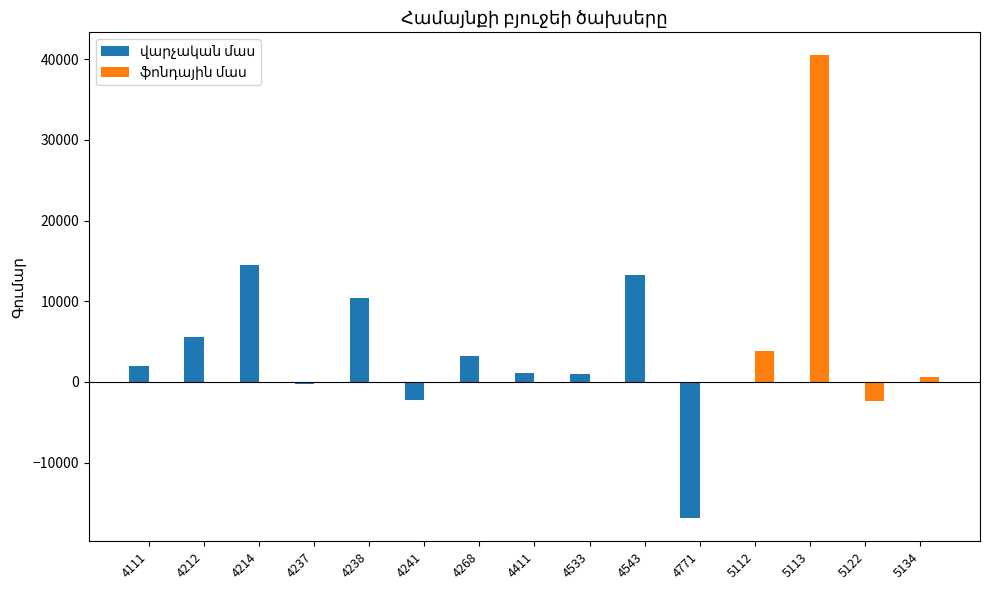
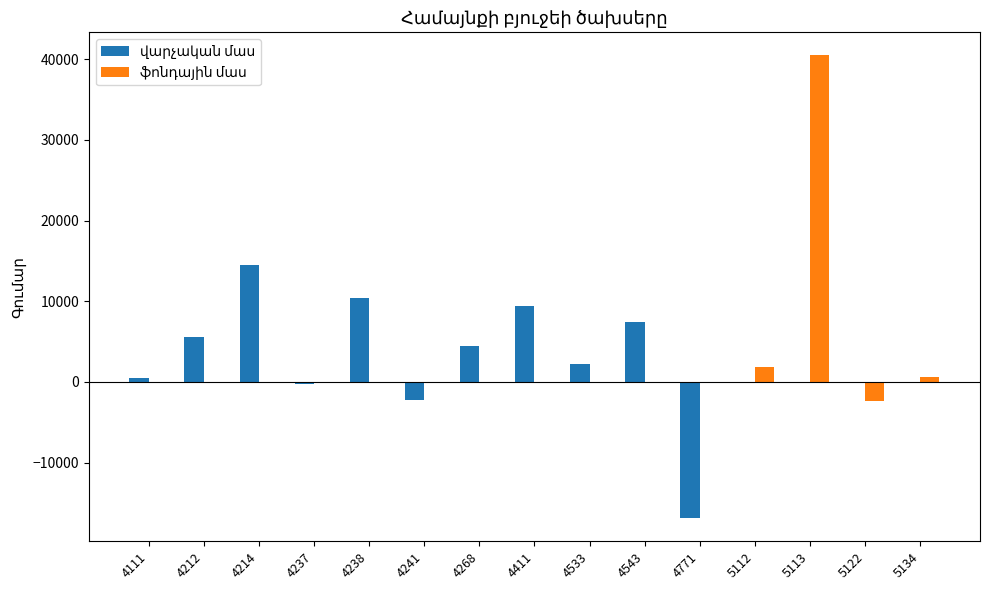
վարչական մաս, 4111: 2000 -> 0
վարչական մաս, 4268: 3000 -> 4000
վարչական մաս, 4411: 1000 -> 9000
վարչական մաս, 4533: 1000 -> 2000
վարչական մաս, 4543: 13000 -> 7000
ֆոնդային մաս, 5112: 4000 -> 2000
